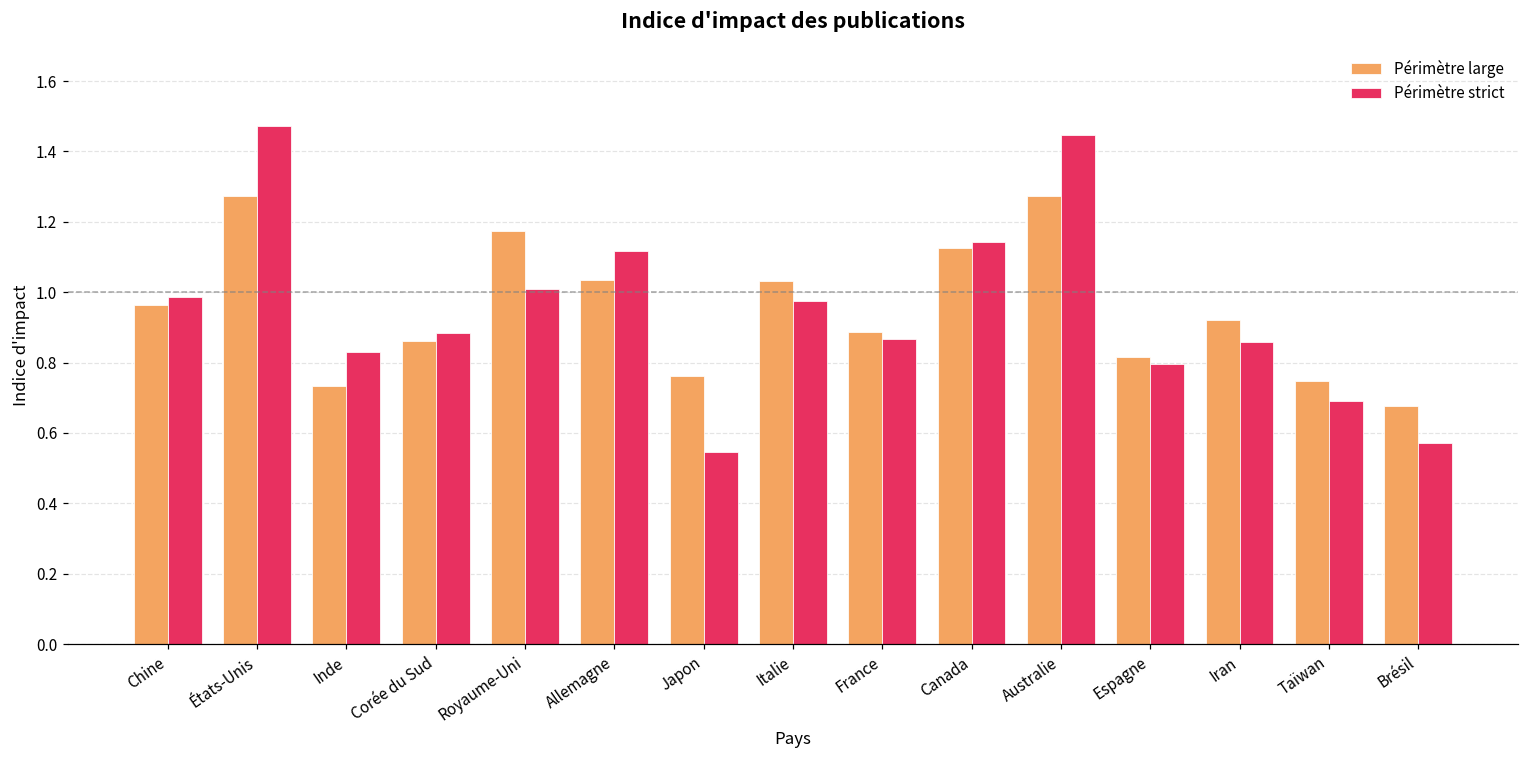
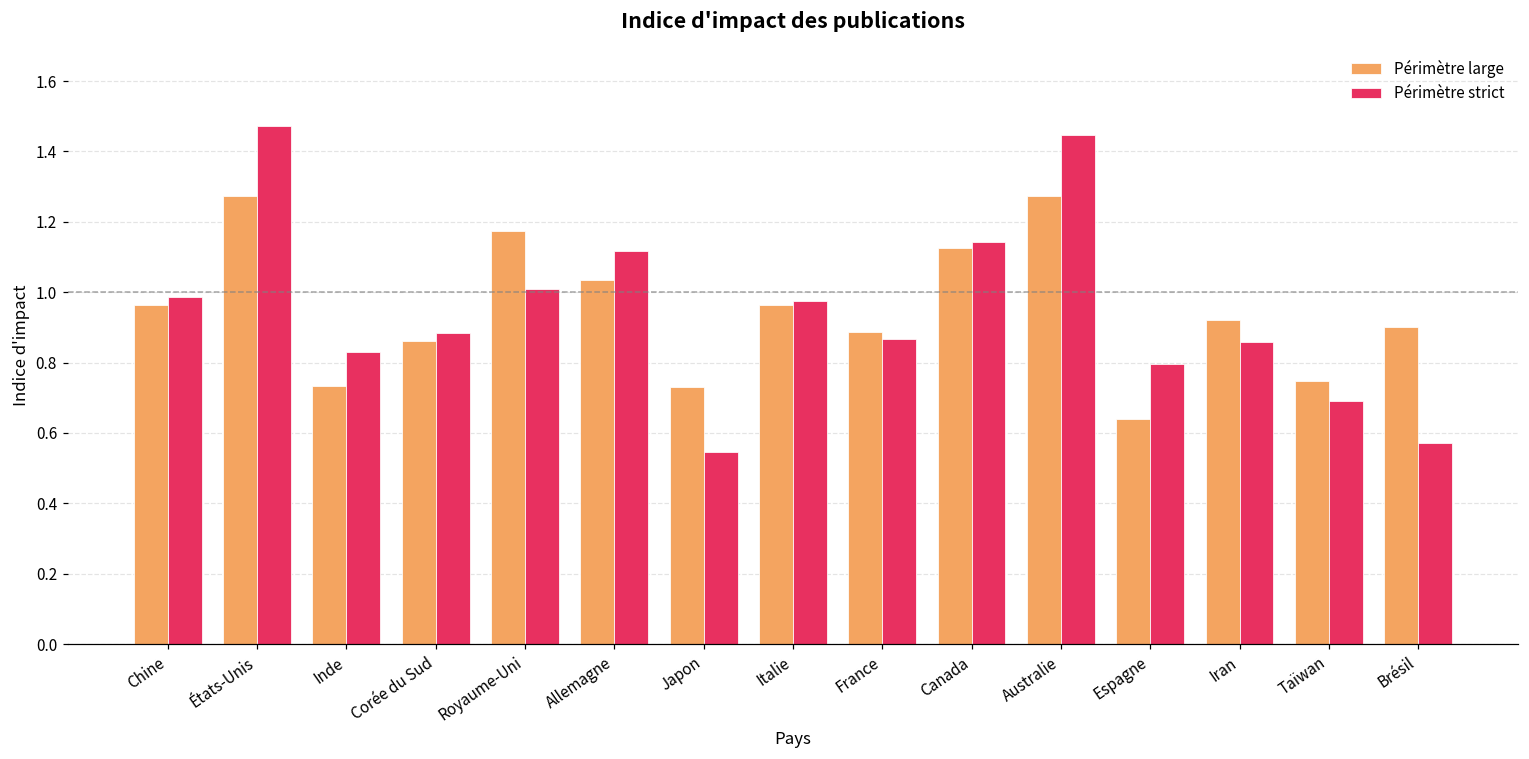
Périmètre large, Japon: 0.76 -> 0.73
Périmètre large, Italie: 1.03 -> 0.96
Périmètre large, Espagne: 0.82 -> 0.64
Périmètre large, Brésil: 0.68 -> 0.90
